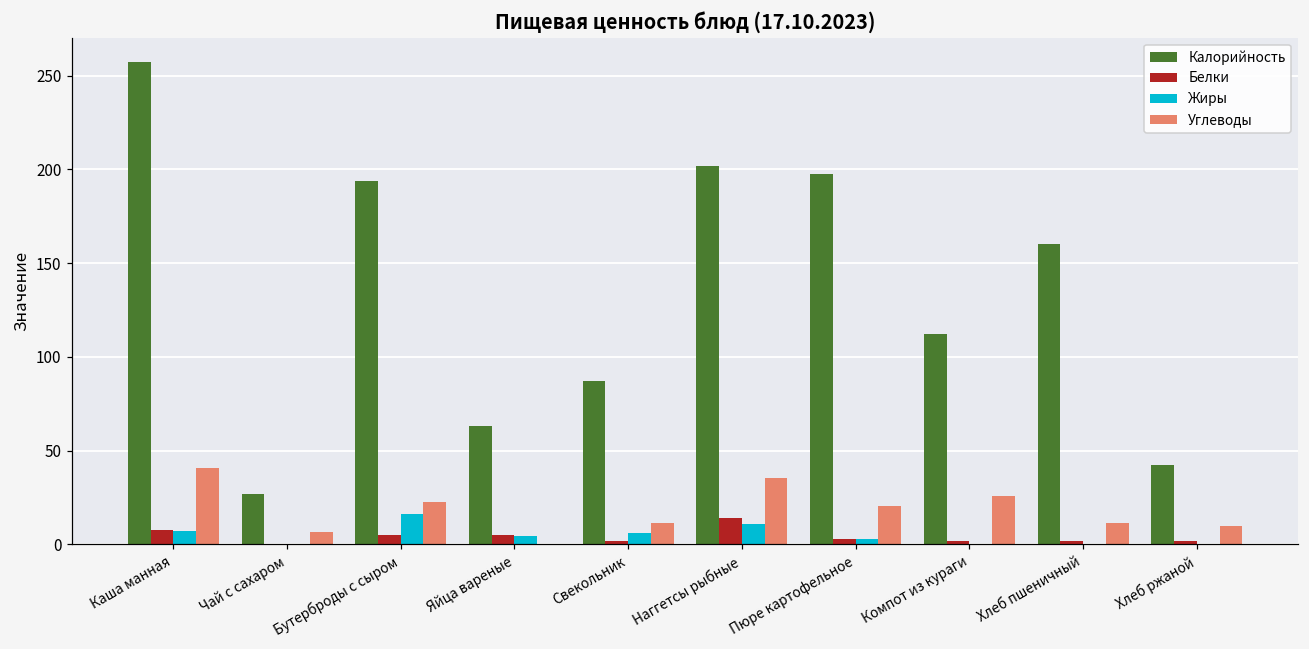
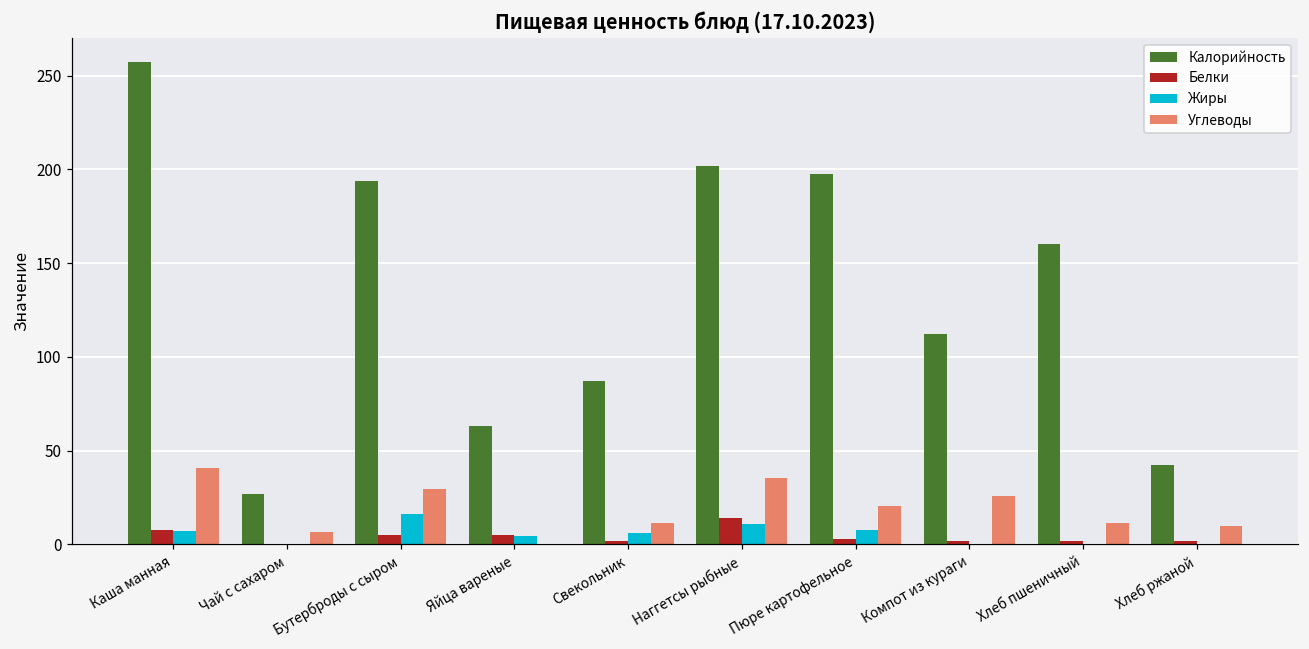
Углеводы, Бутерброды с сыром: 22 -> 29
Жиры, Пюре картофельное: 3 -> 8
